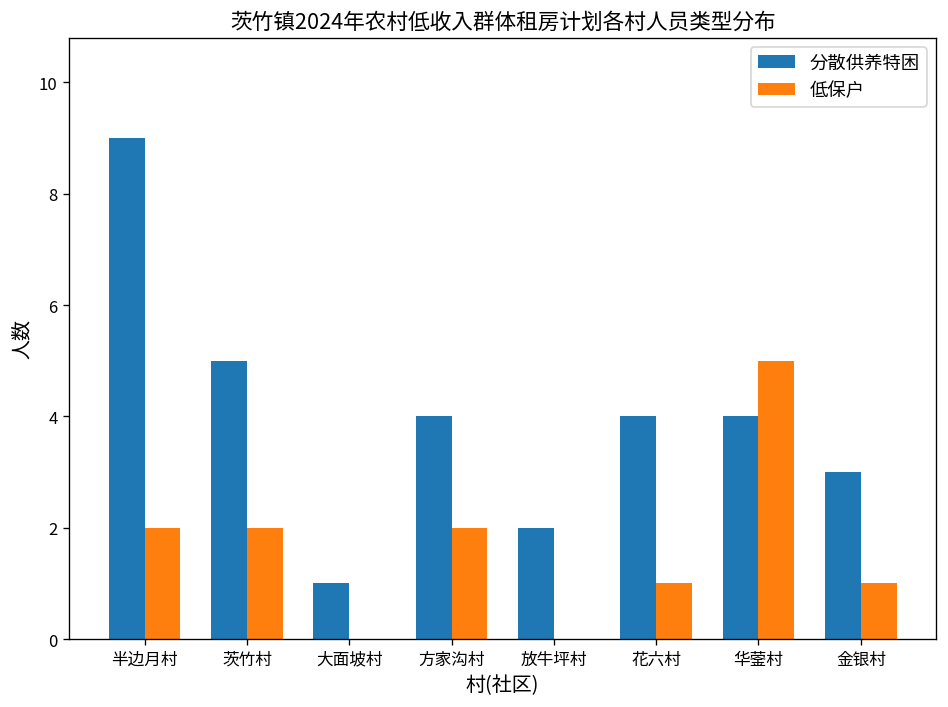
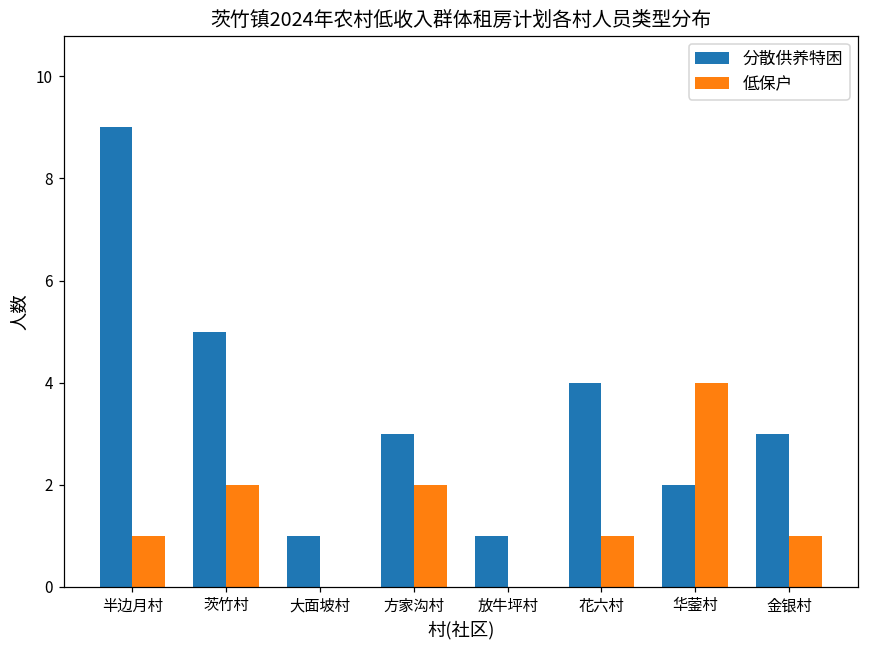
低保户, 半边月村: 2 -> 1
分散供养特困, 方家沟村: 4 -> 3
分散供养特困, 放牛坪村: 2 -> 1
分散供养特困, 华蓥村: 4 -> 2
低保户, 华蓥村: 5 -> 4
